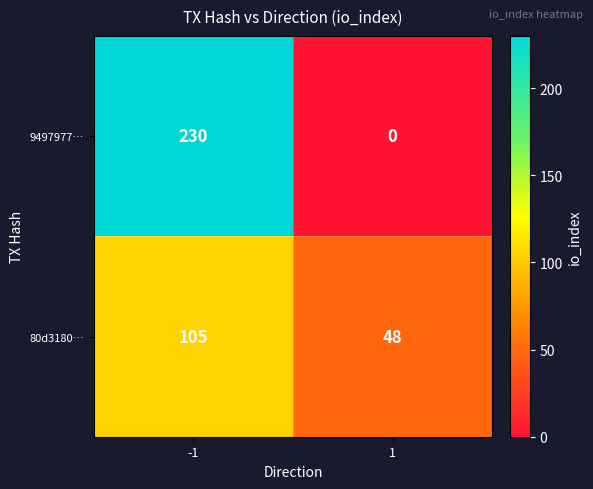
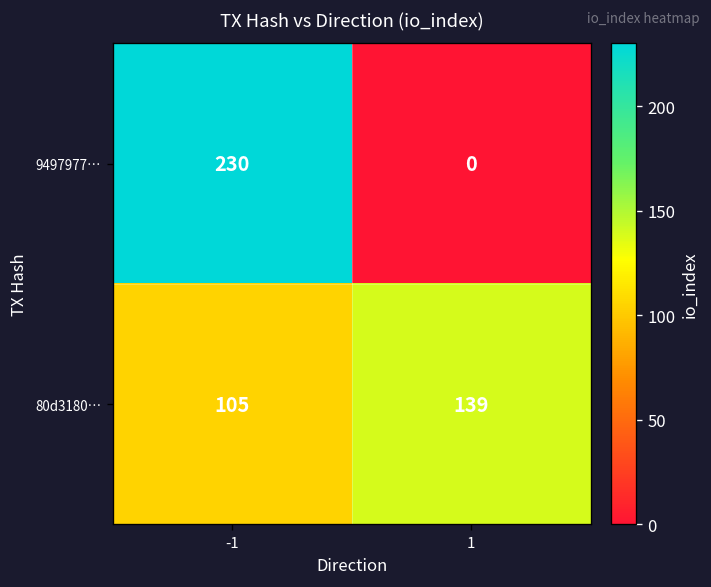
80d3180…, 1: 48 -> 139
